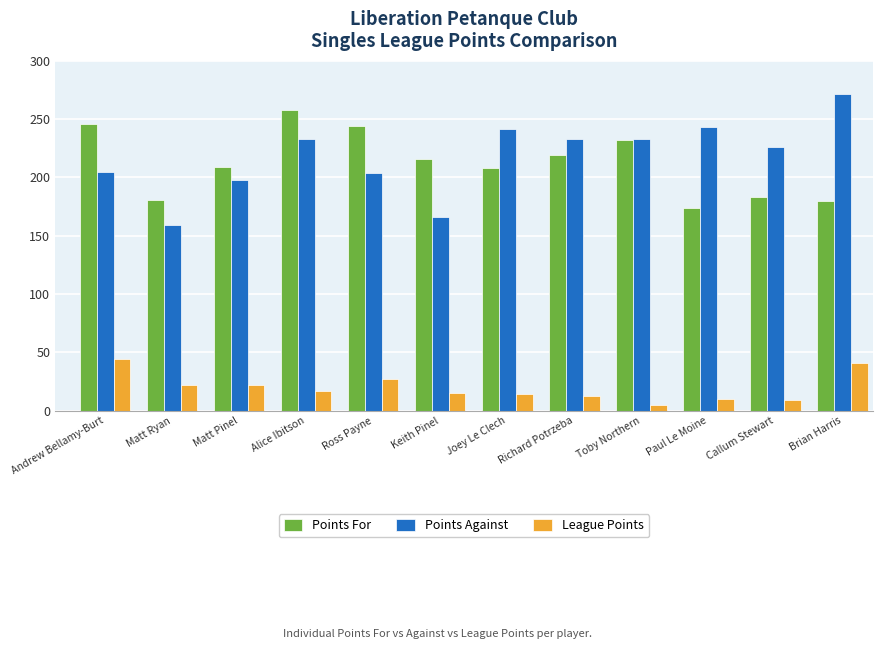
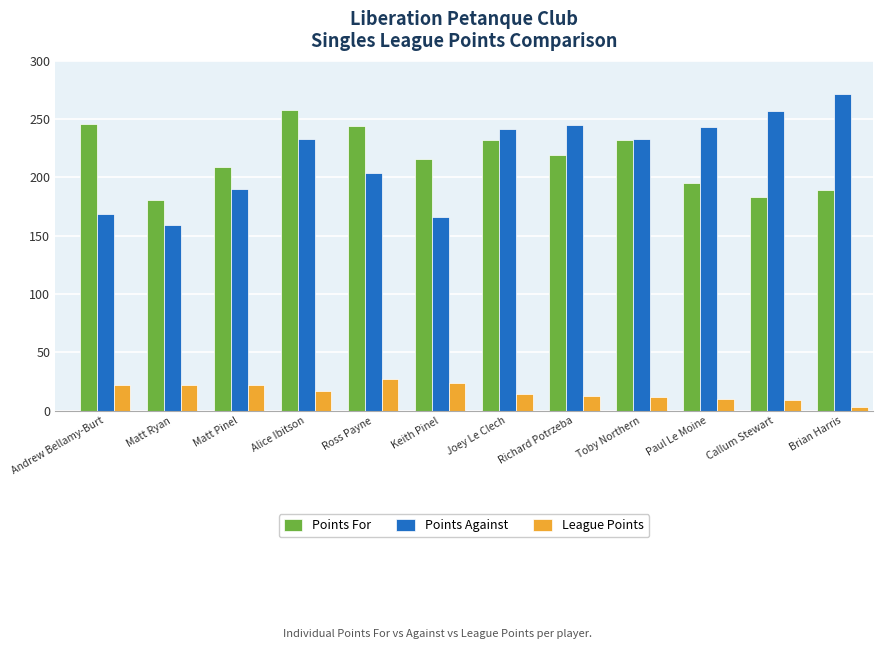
Points Against, Andrew Bellamy-Burt: 205 -> 169
League Points, Andrew Bellamy-Burt: 44 -> 22
Points Against, Matt Pinel: 198 -> 190
League Points, Keith Pinel: 15 -> 24
Points For, Joey Le Clech: 208 -> 232
Points Against, Richard Potrzeba: 233 -> 245
League Points, Toby Northern: 5 -> 12
Points For, Paul Le Moine: 174 -> 195
Points Against, Callum Stewart: 226 -> 257
Points For, Brian Harris: 180 -> 189
League Points, Brian Harris: 41 -> 3
